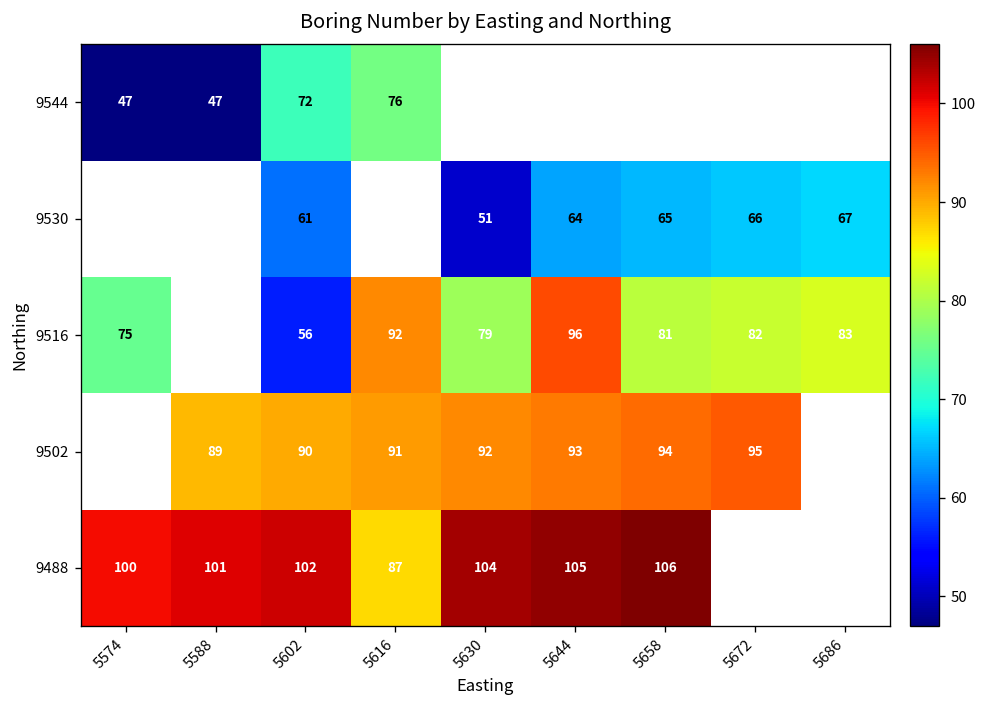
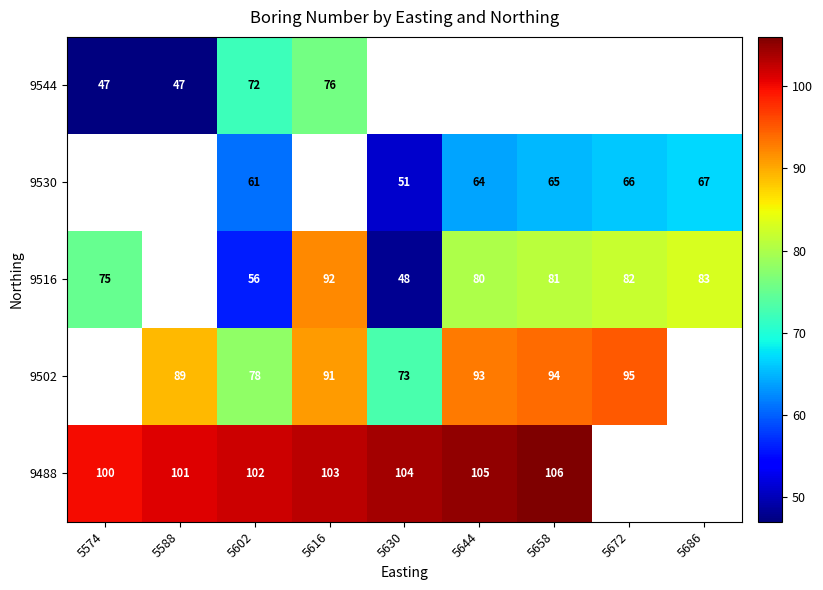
9516, 5630: 79 -> 48
9516, 5644: 96 -> 80
9502, 5602: 90 -> 78
9502, 5630: 92 -> 73
9488, 5616: 87 -> 103
